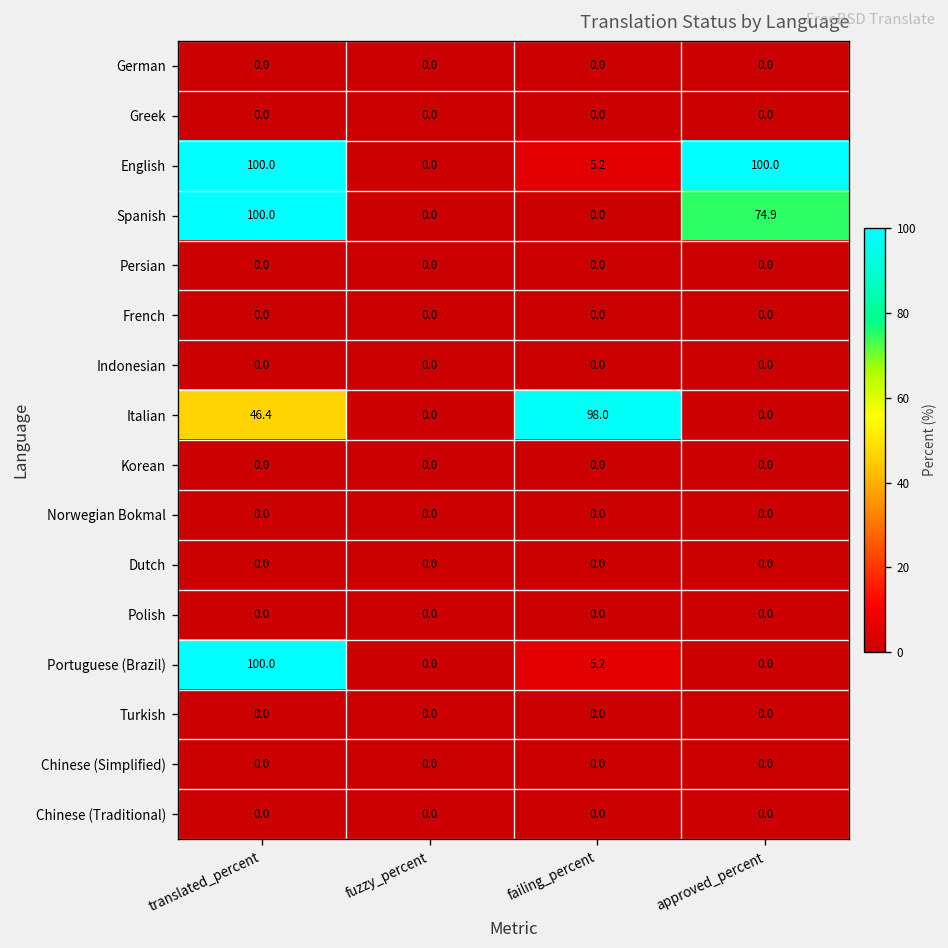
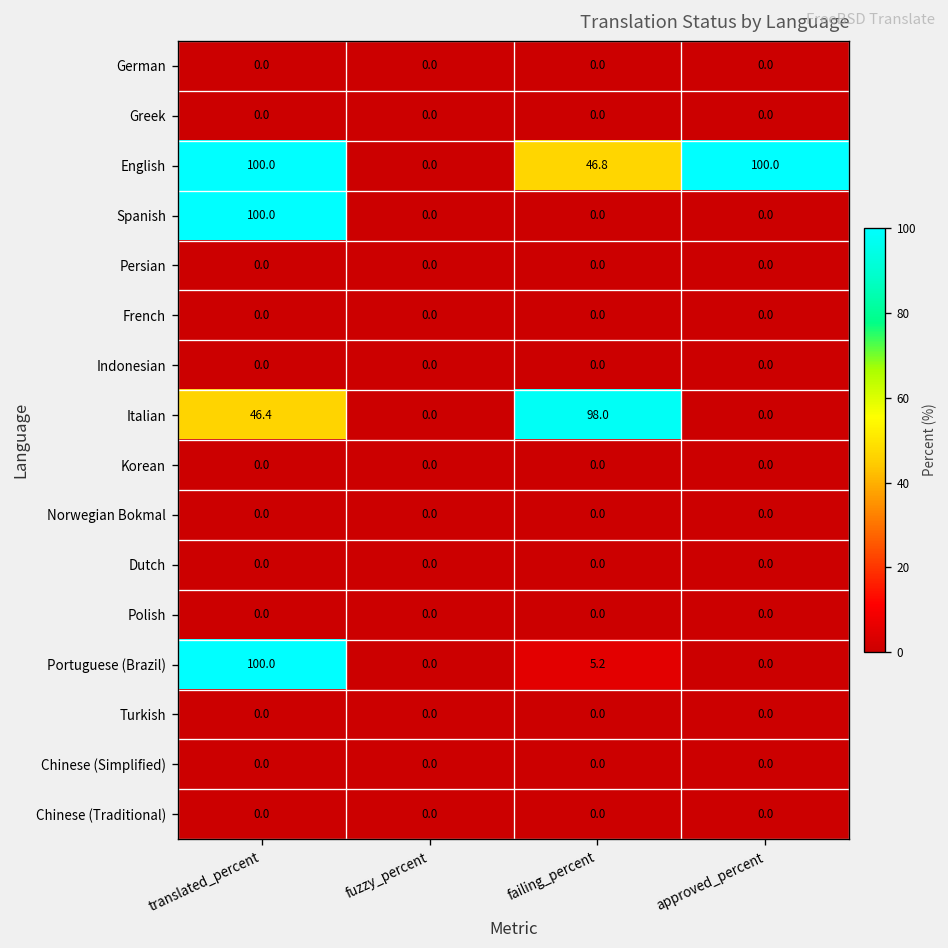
English, failing_percent: 5.2 -> 46.8
Spanish, approved_percent: 74.9 -> 0.0
